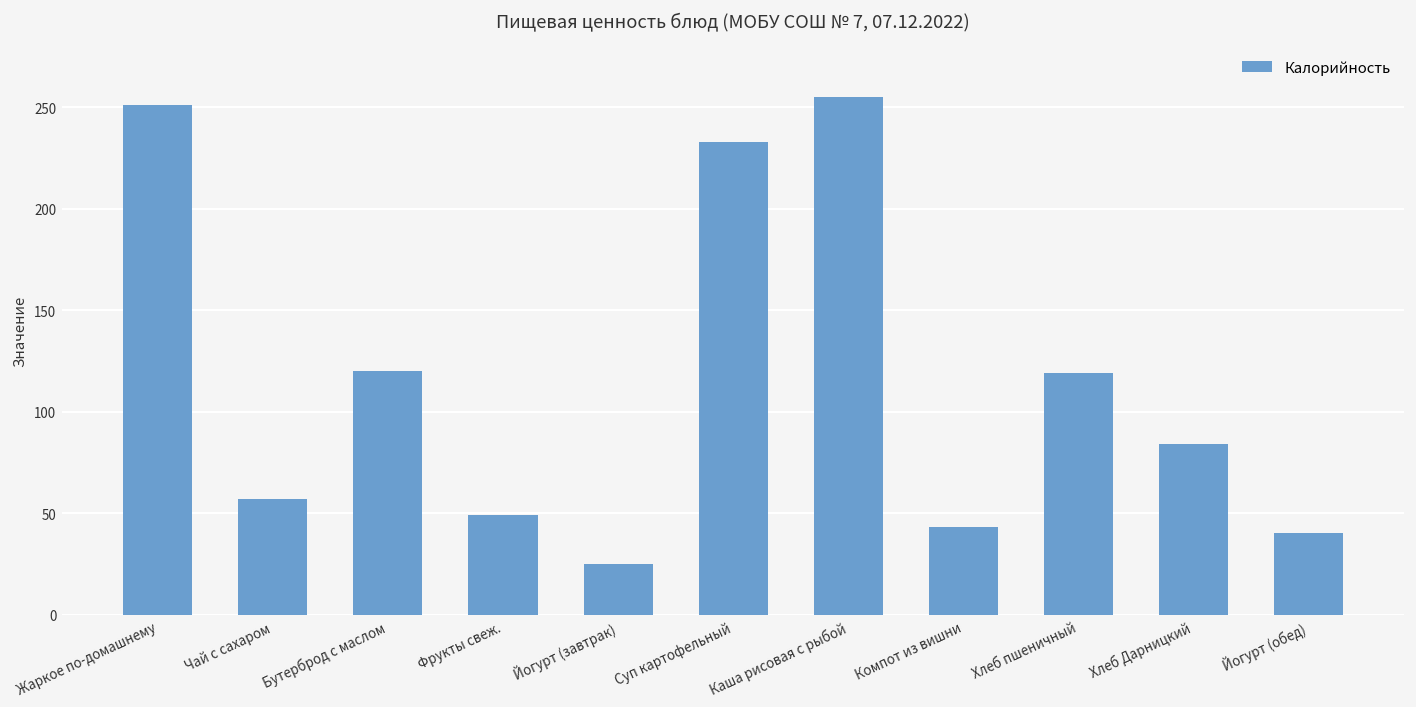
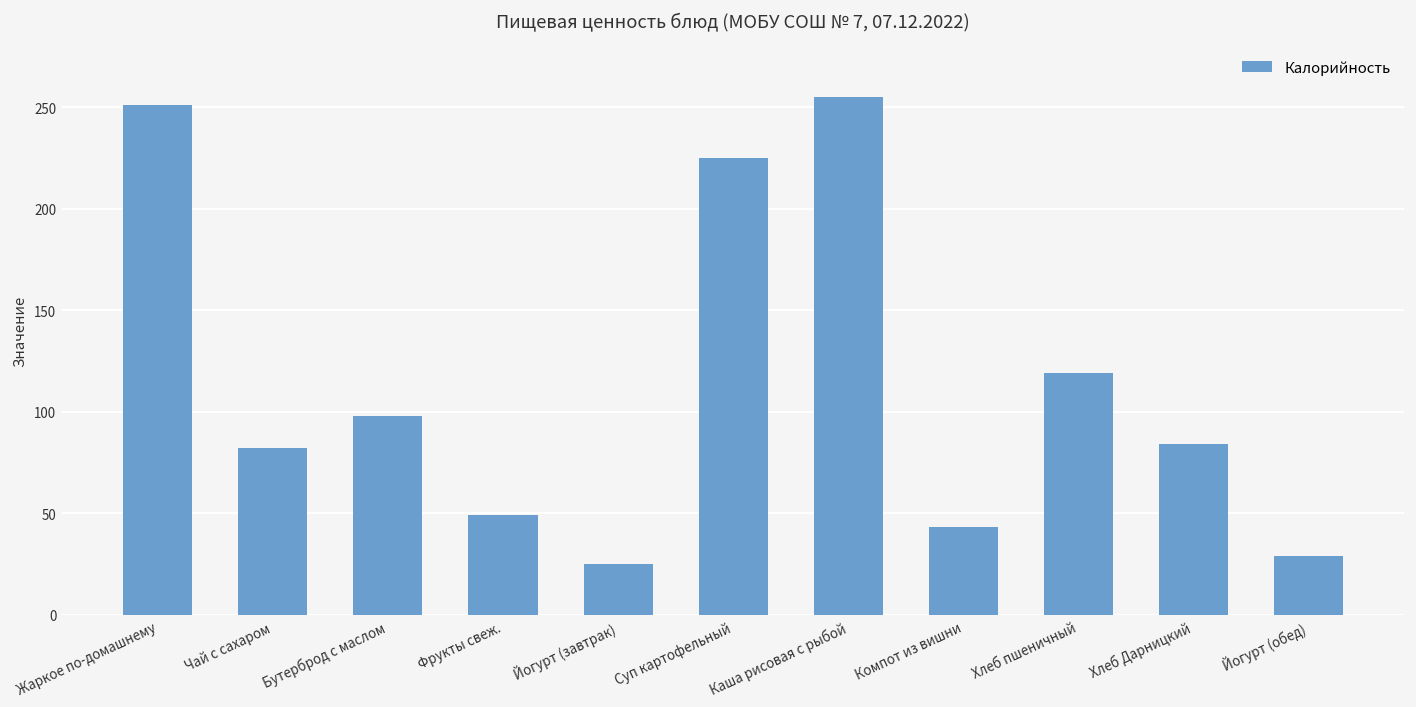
Чай с сахаром: 57 -> 82
Бутерброд с маслом: 120 -> 98
Суп картофельный: 233 -> 225
Йогурт (обед): 40 -> 29
